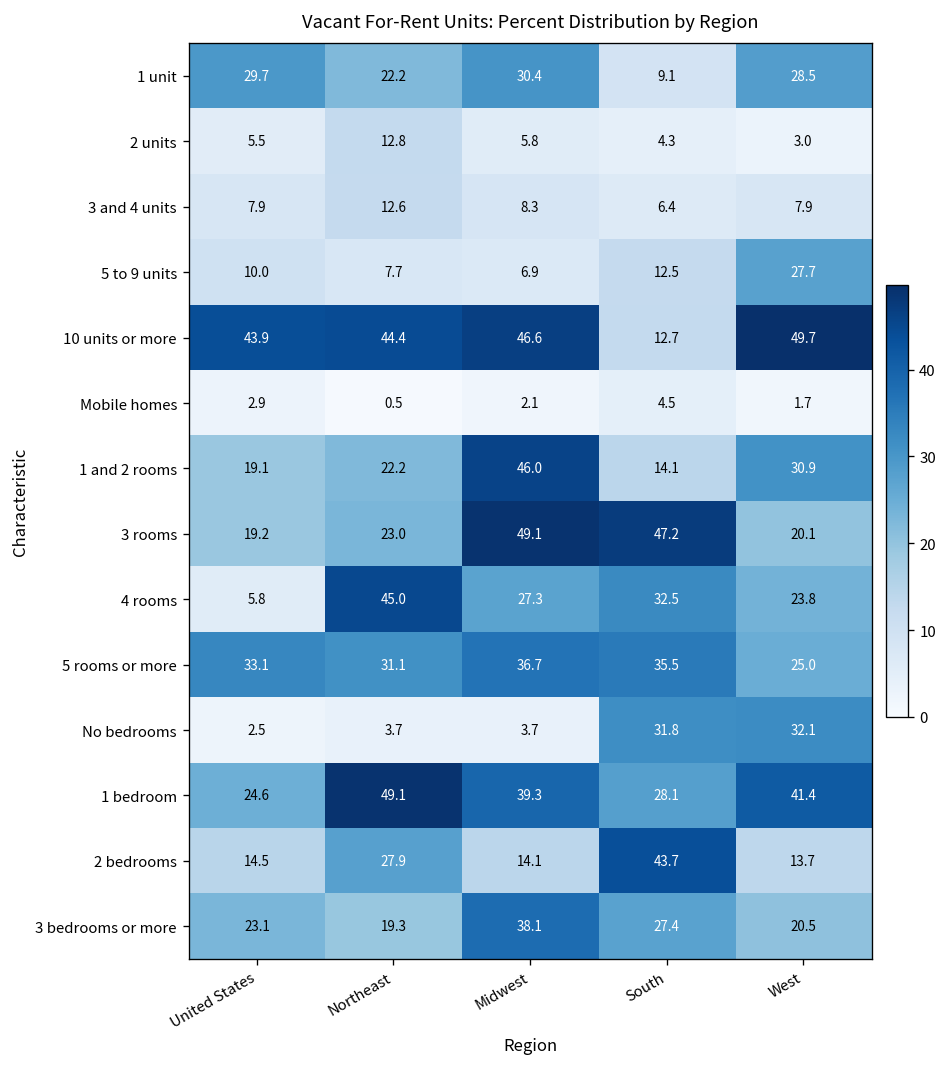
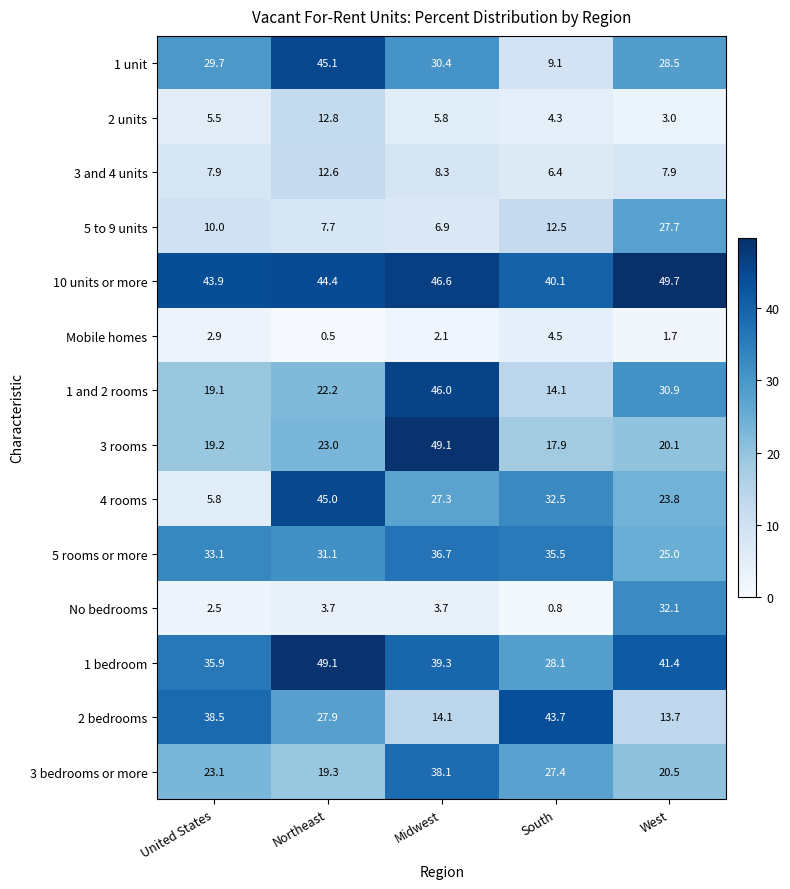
1 unit, Northeast: 22.2 -> 45.1
10 units or more, South: 12.7 -> 40.1
3 rooms, South: 47.2 -> 17.9
No bedrooms, South: 31.8 -> 0.8
1 bedroom, United States: 24.6 -> 35.9
2 bedrooms, United States: 14.5 -> 38.5
